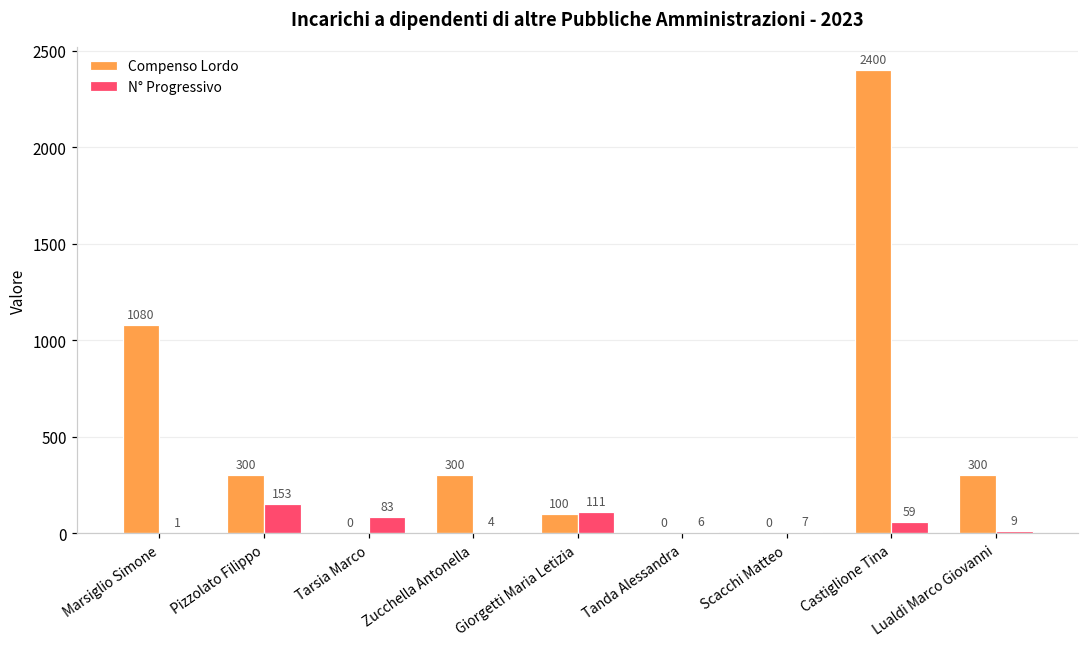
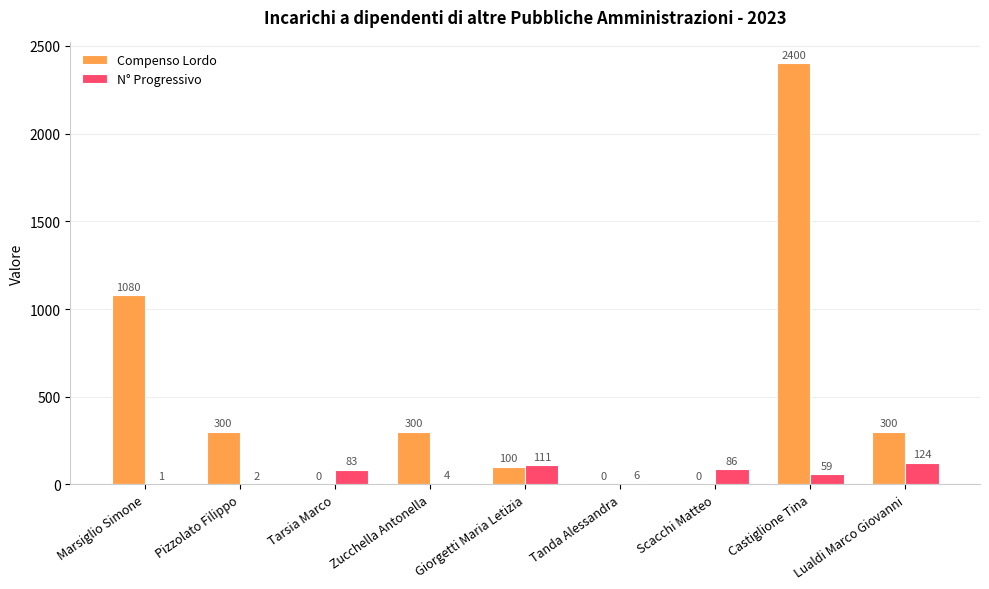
N° Progressivo, Pizzolato Filippo: 153 -> 2
N° Progressivo, Scacchi Matteo: 7 -> 86
N° Progressivo, Lualdi Marco Giovanni: 9 -> 124
